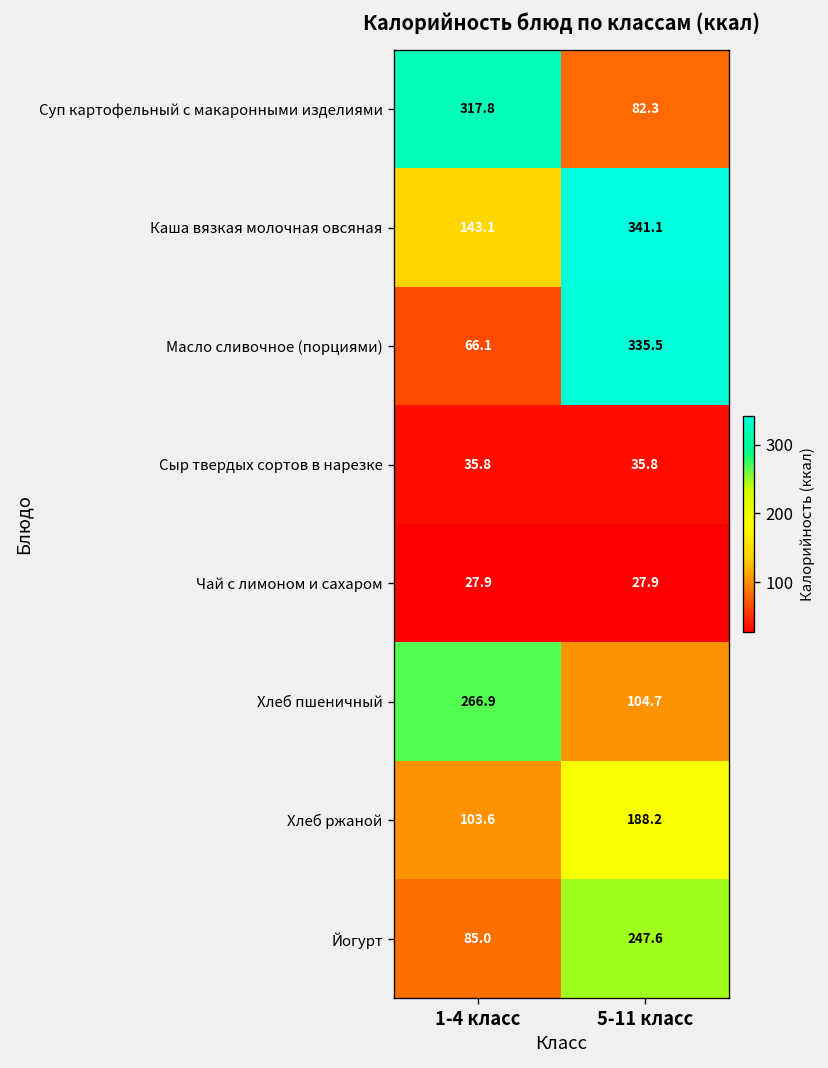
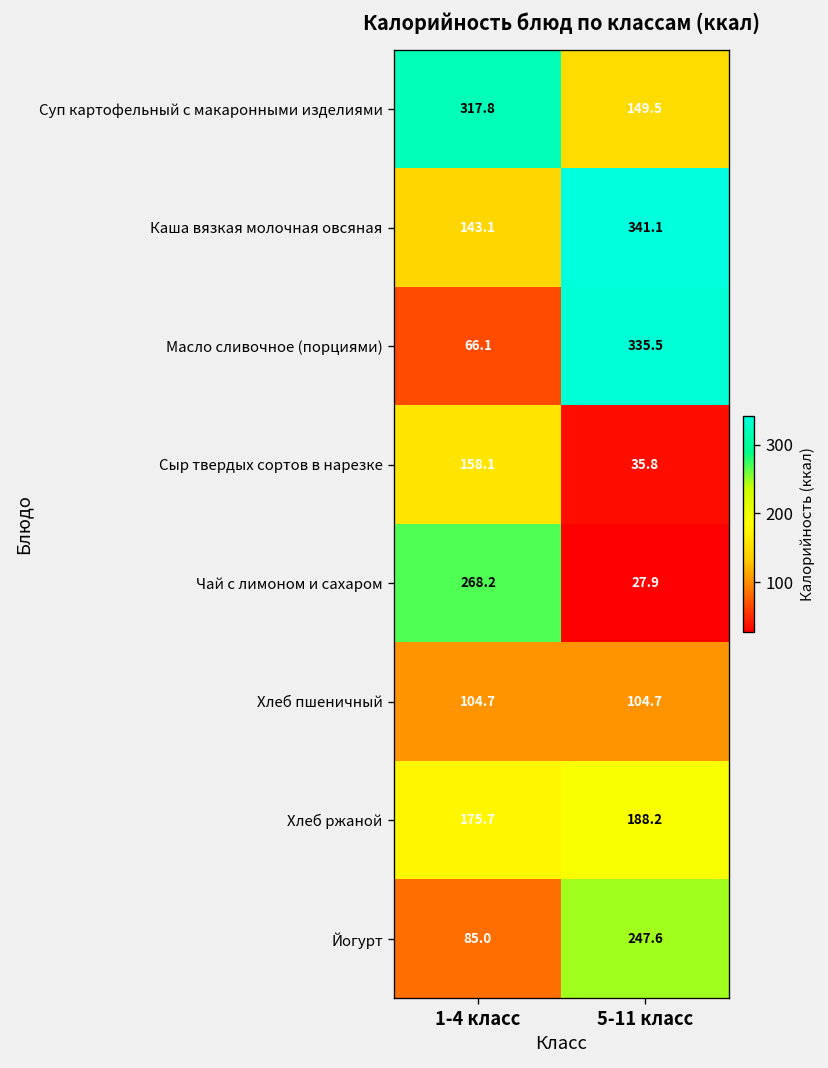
Суп картофельный с макаронными изделиями, 5-11 класс: 82.3 -> 149.5
Сыр твердых сортов в нарезке, 1-4 класс: 35.8 -> 158.1
Чай с лимоном и сахаром, 1-4 класс: 27.9 -> 268.2
Хлеб пшеничный, 1-4 класс: 266.9 -> 104.7
Хлеб ржаной, 1-4 класс: 103.6 -> 175.7
